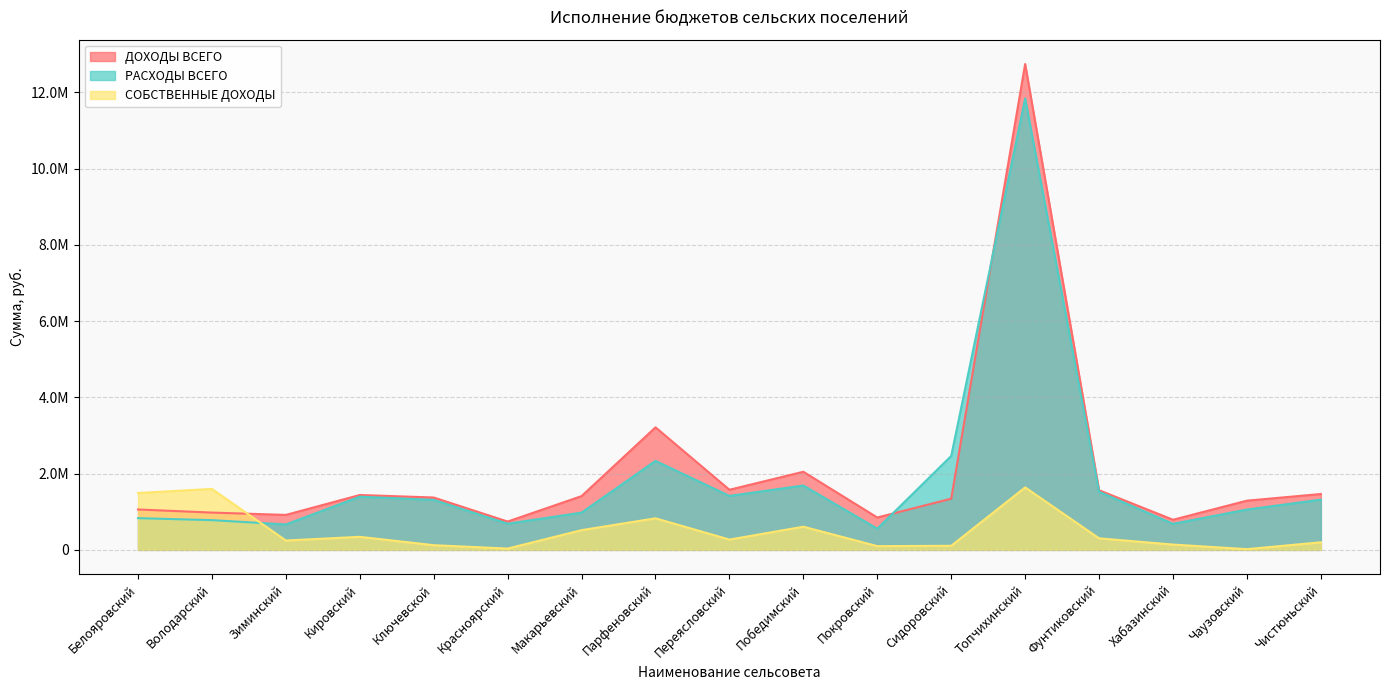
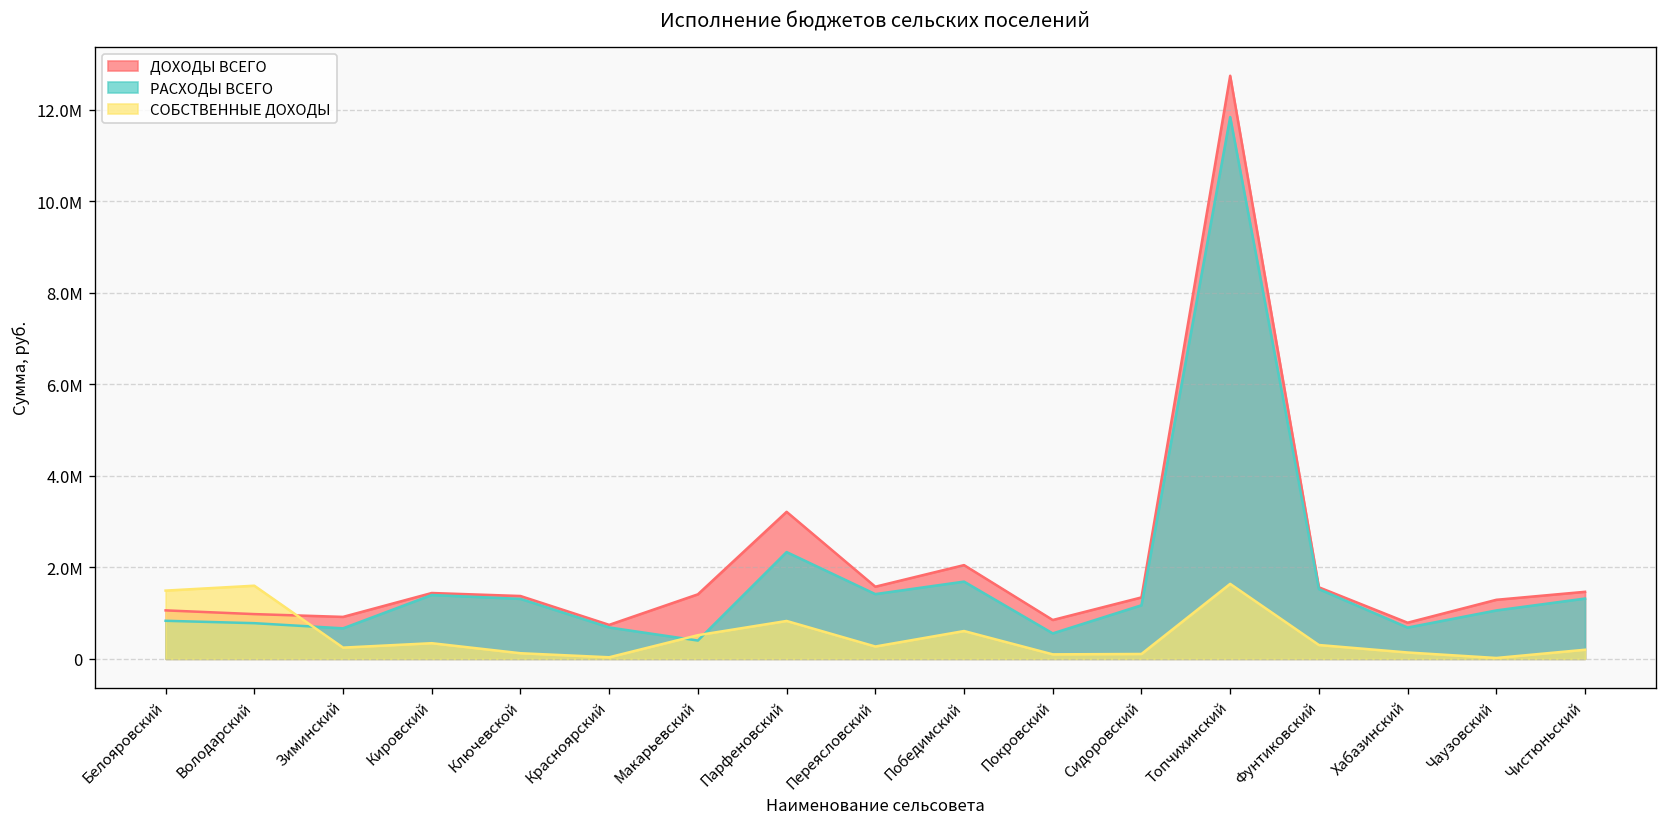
РАСХОДЫ ВСЕГО, Макарьевский: 1000000 -> 400000
РАСХОДЫ ВСЕГО, Сидоровский: 2500000 -> 1200000
